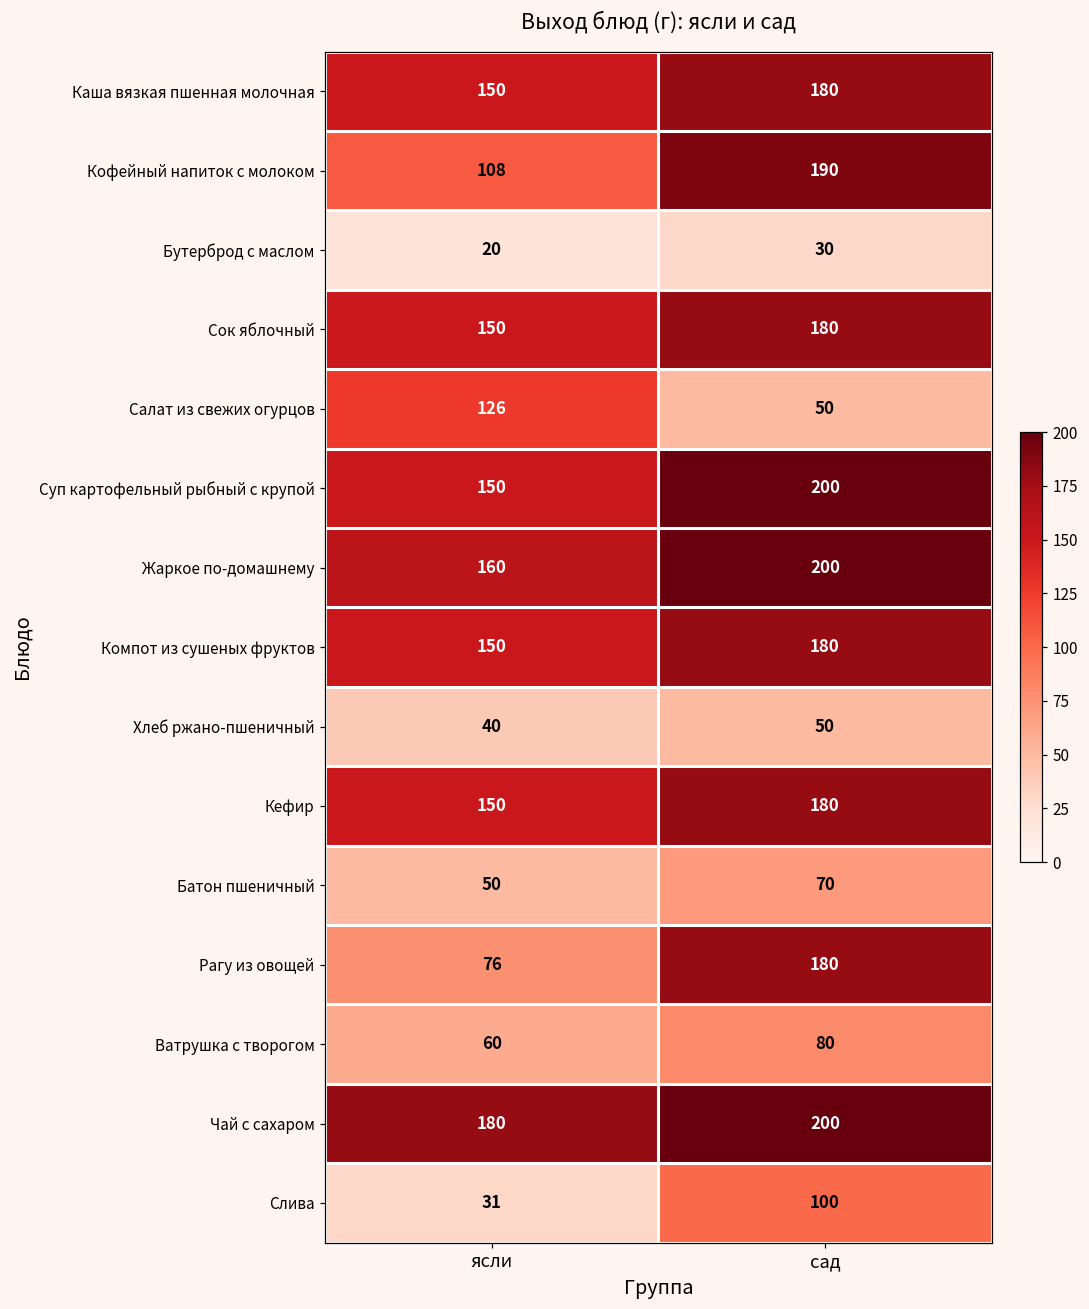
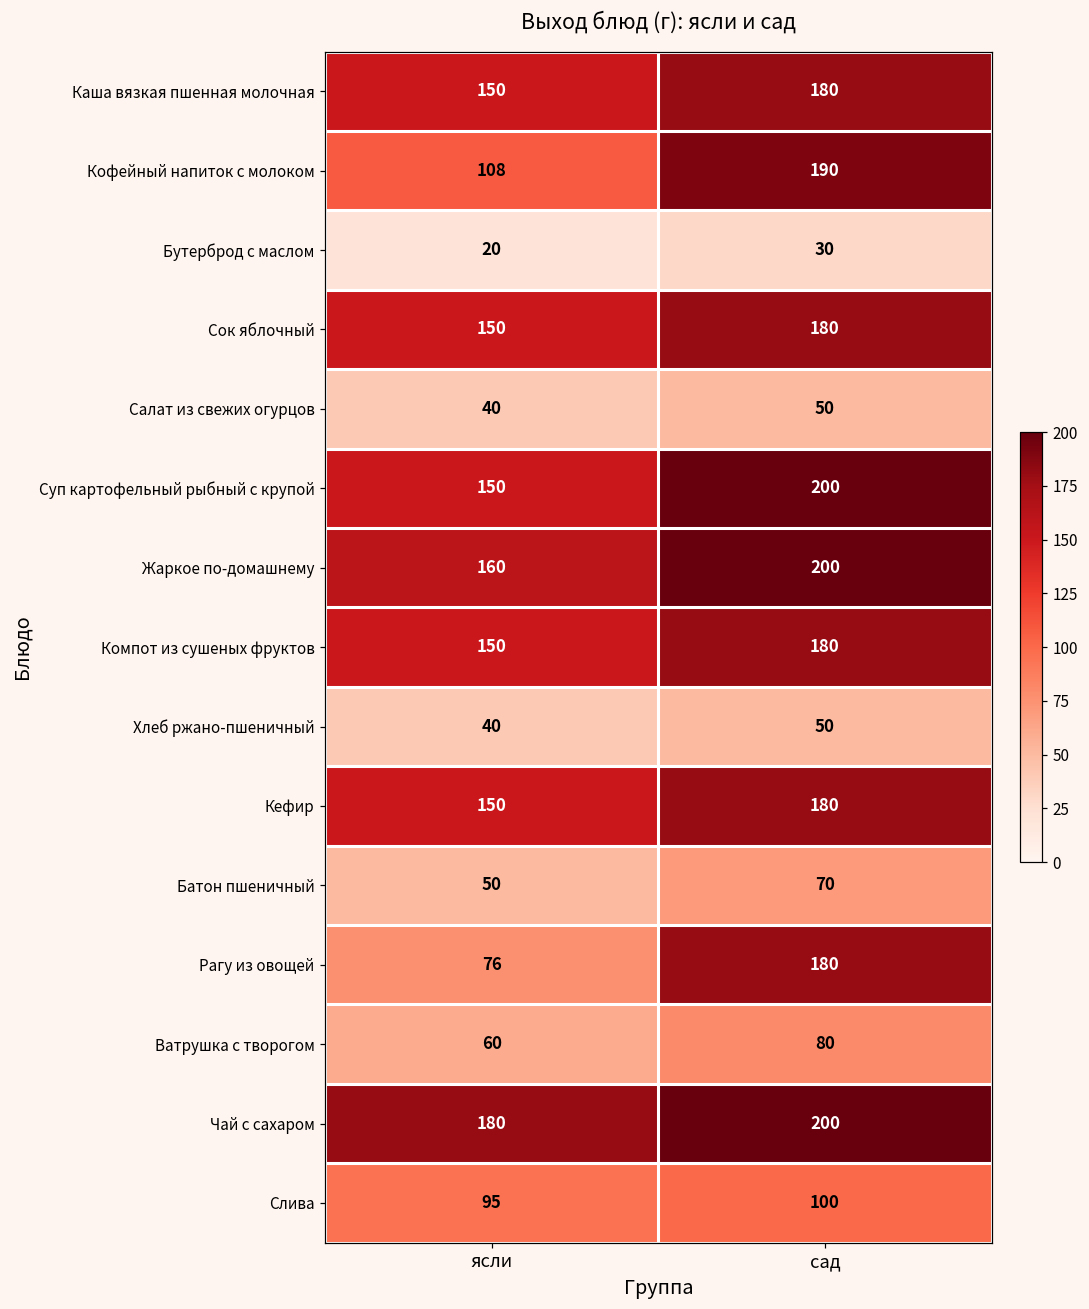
Салат из свежих огурцов, ясли: 126 -> 40
Слива, ясли: 31 -> 95
